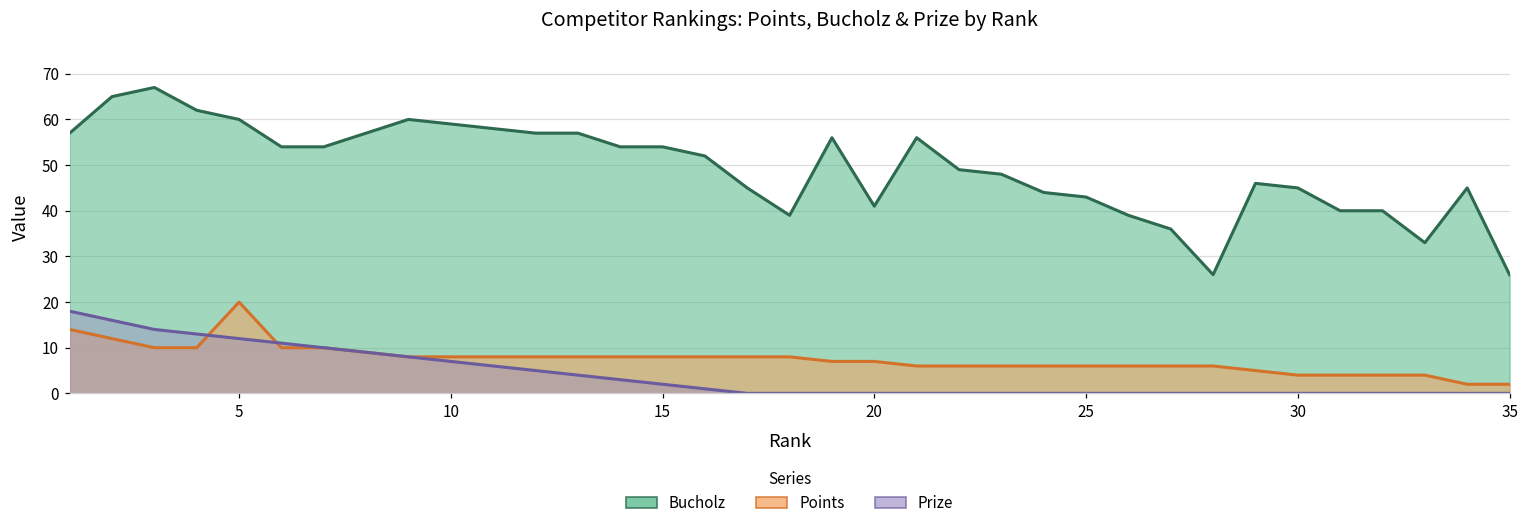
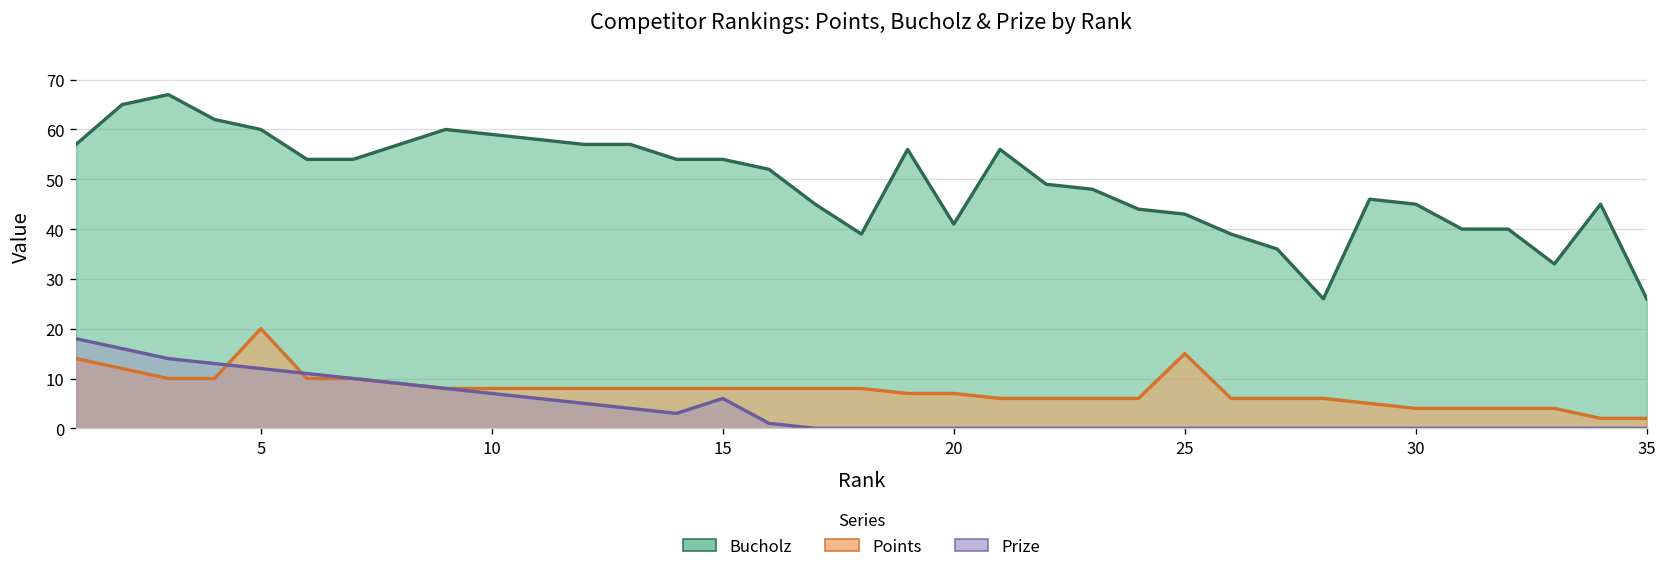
Prize, 15: 2 -> 6
Points, 25: 6 -> 15
